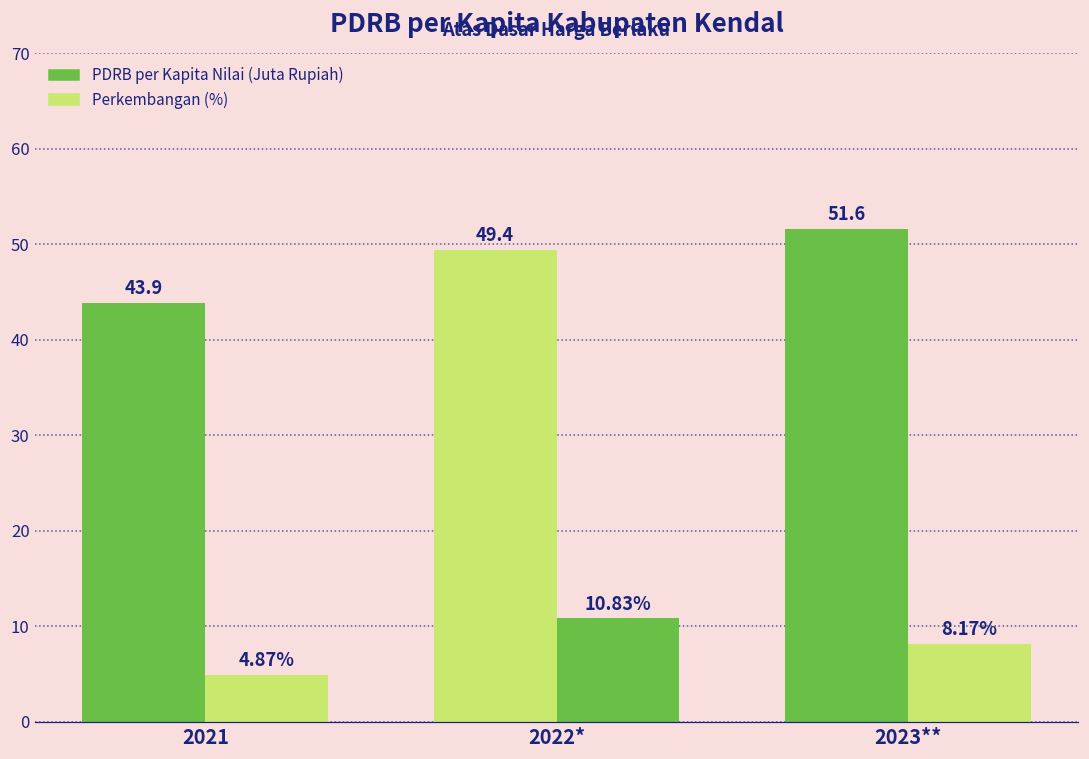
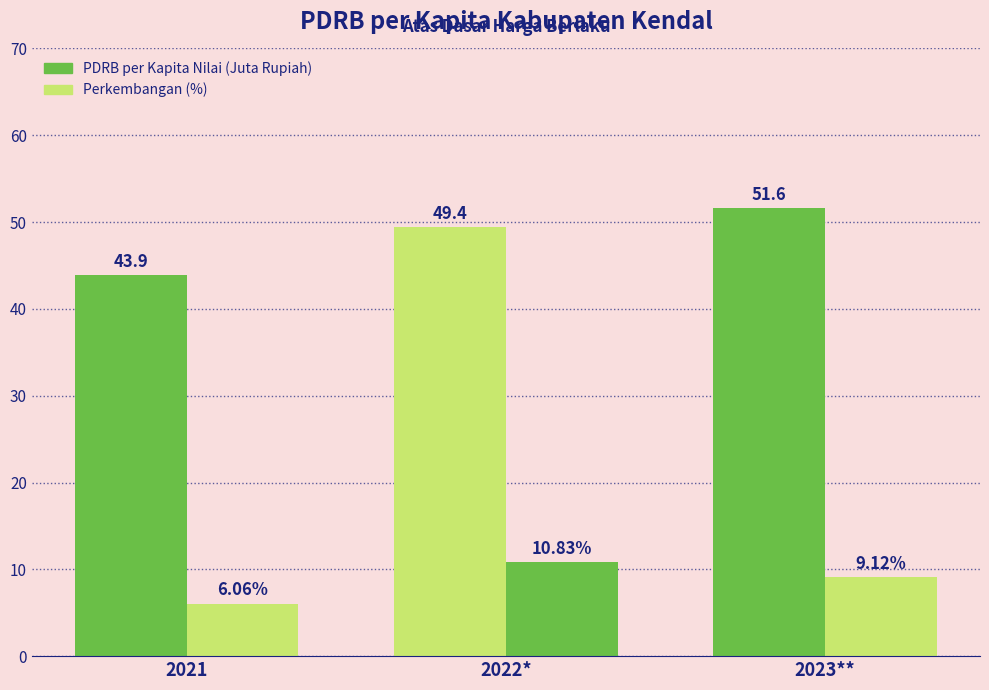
Perkembangan (%), 2021: 4.87% -> 6.06%
Perkembangan (%), 2023**: 8.17% -> 9.12%
